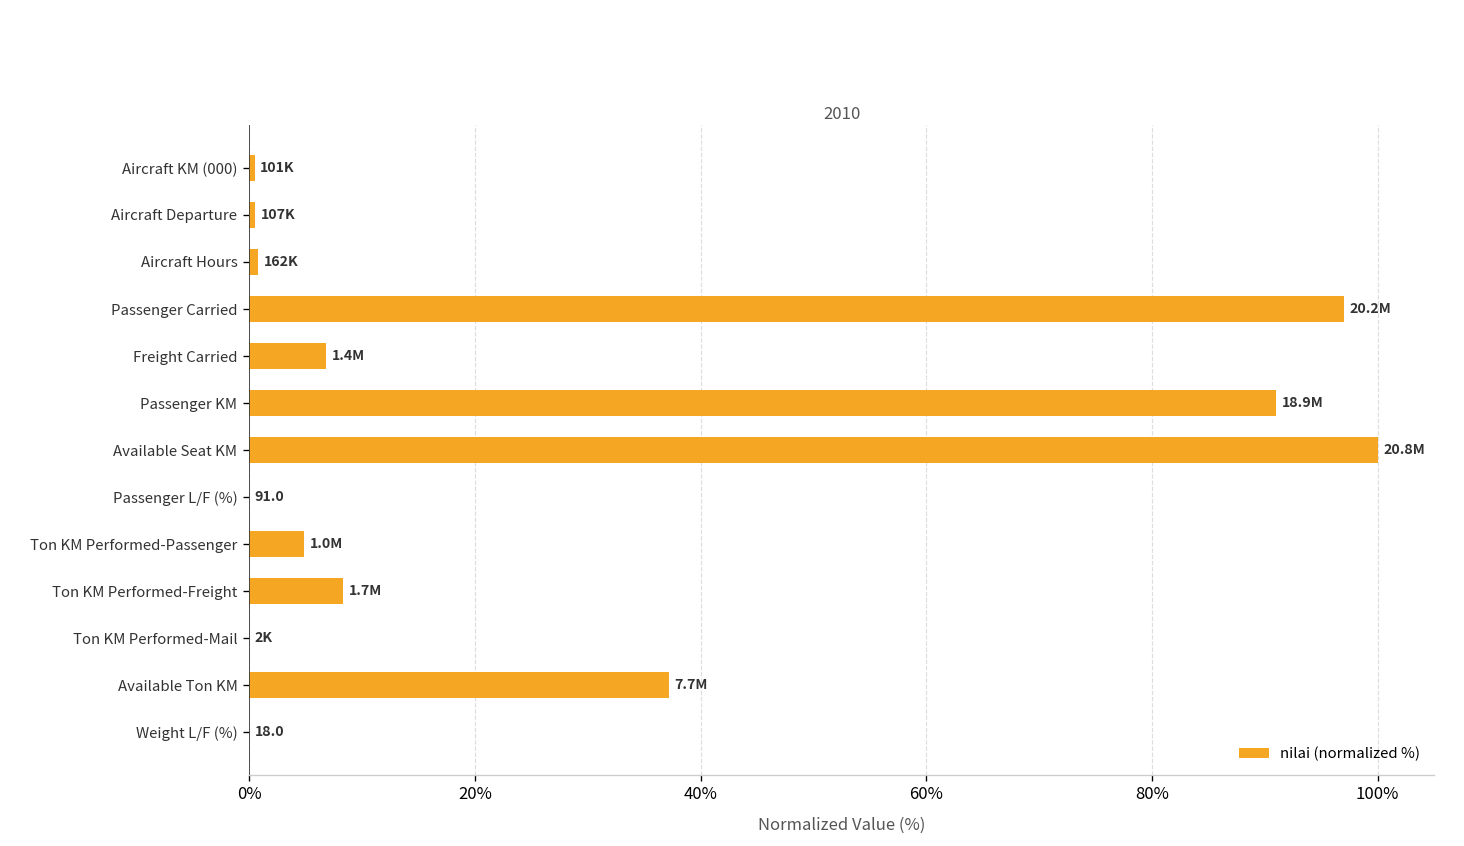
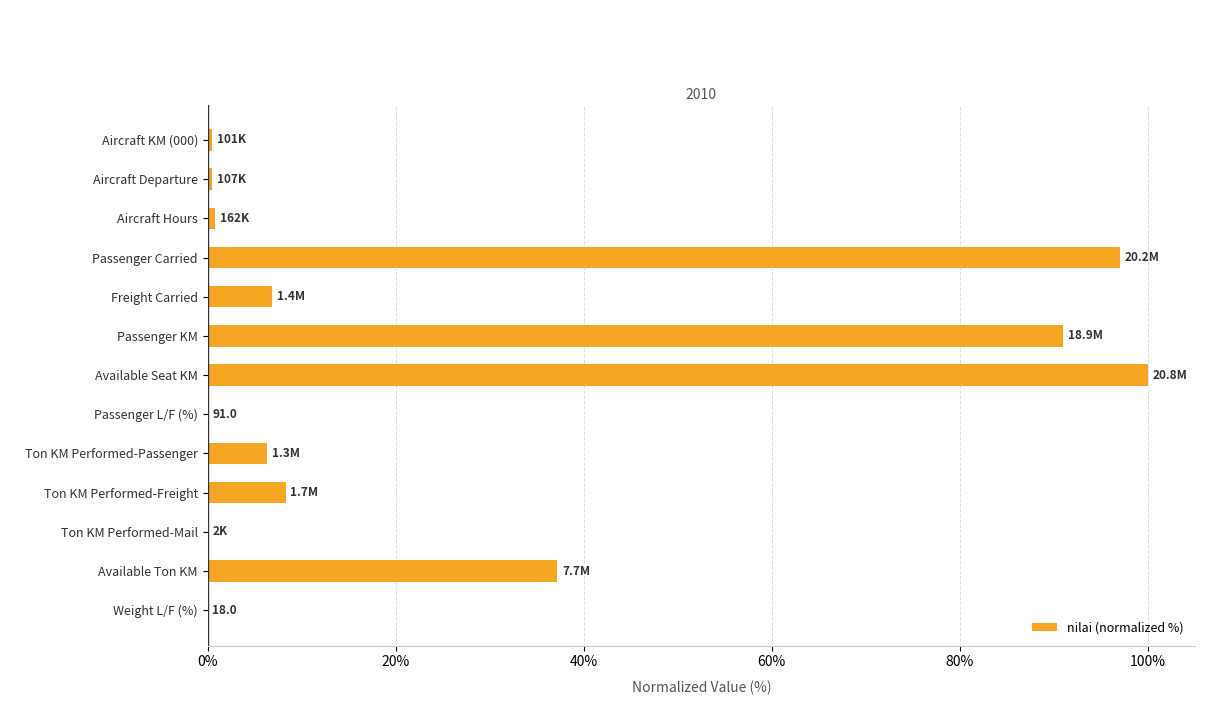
Ton KM Performed-Passenger: 1.0M -> 1.3M
